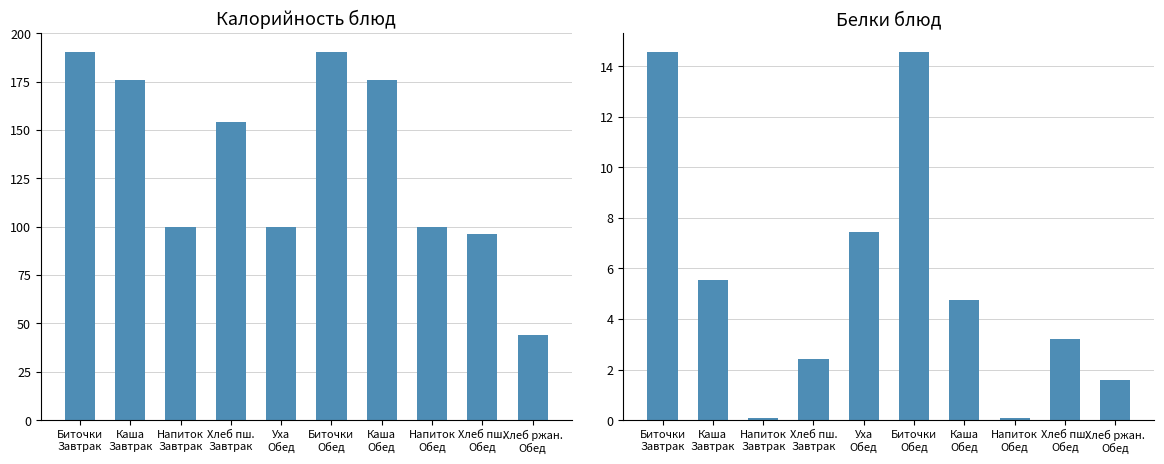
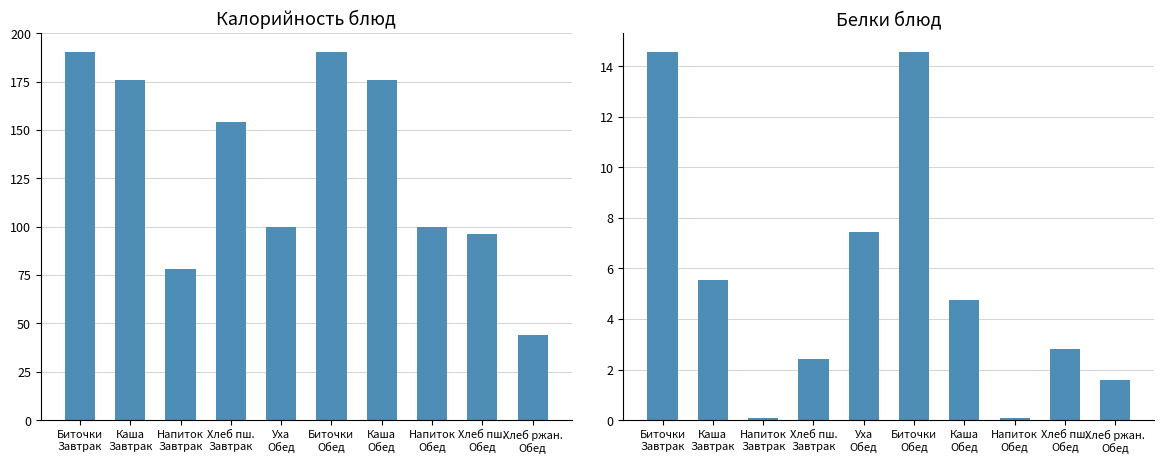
Калорийность блюд, Напиток Завтрак: 100 -> 78
Белки блюд, Хлеб пш. Обед: 3.2 -> 2.8
